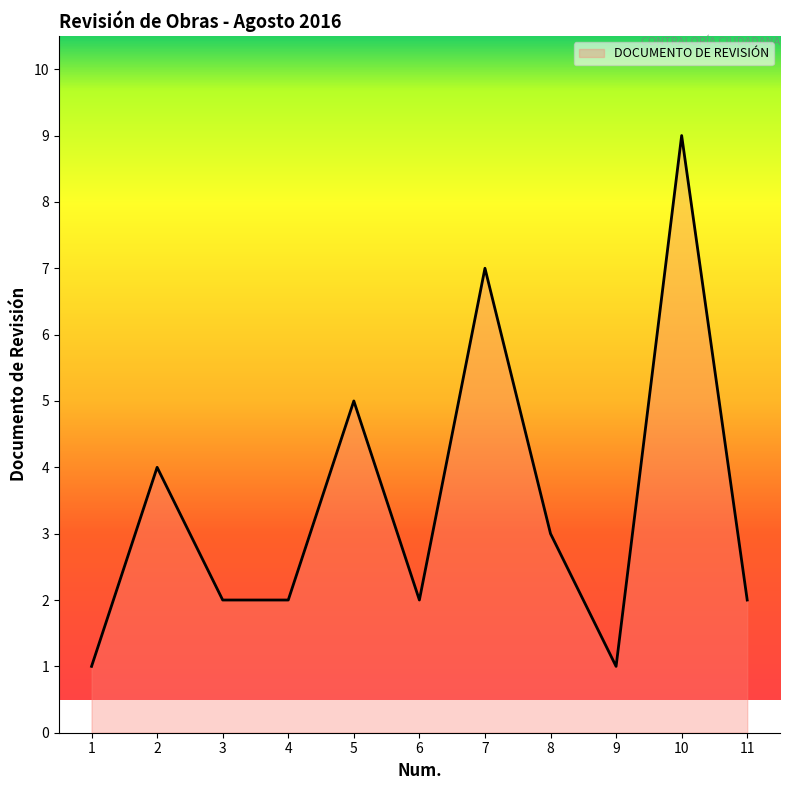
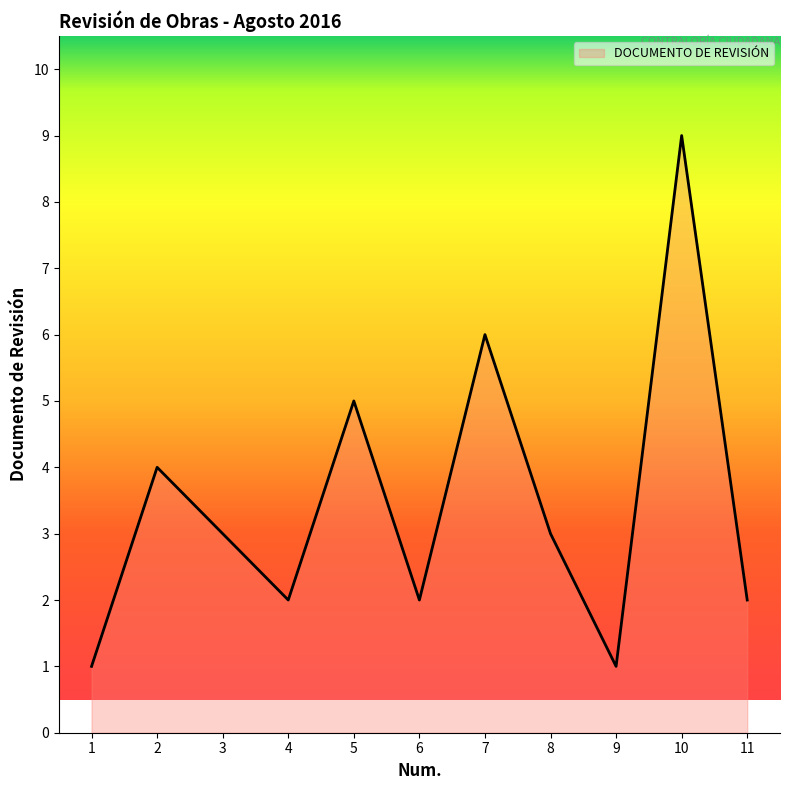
3: 2 -> 3
7: 7 -> 6
